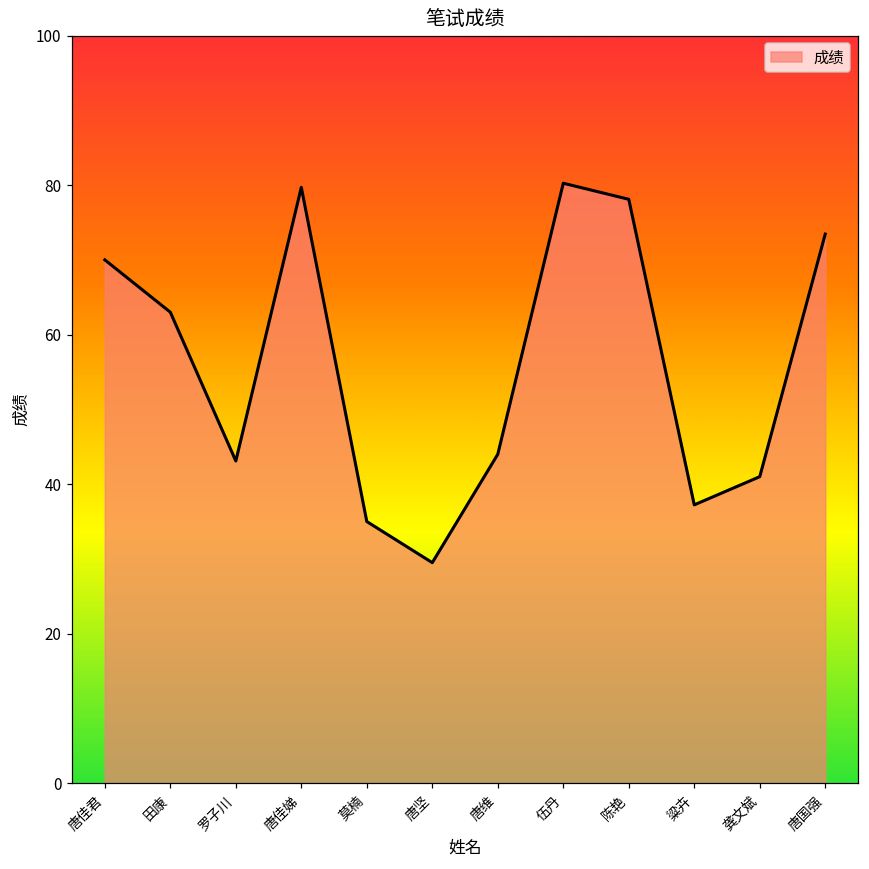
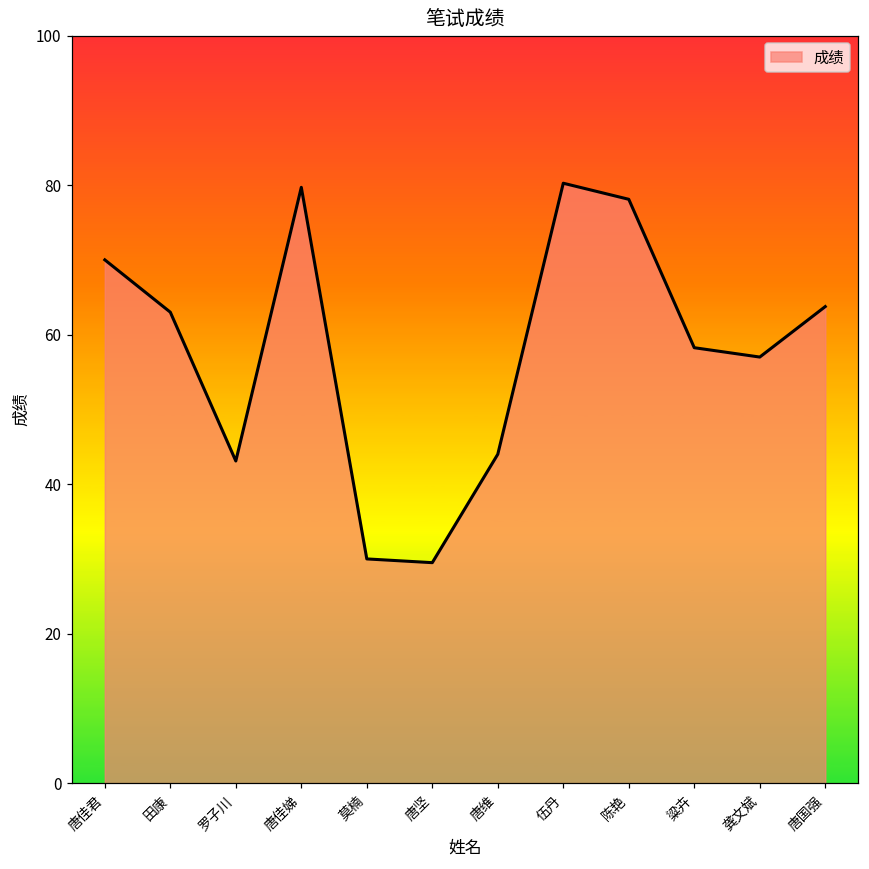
莫楠: 35 -> 30
粱卉: 37 -> 58
龚文斌: 41 -> 57
唐国强: 73 -> 64
